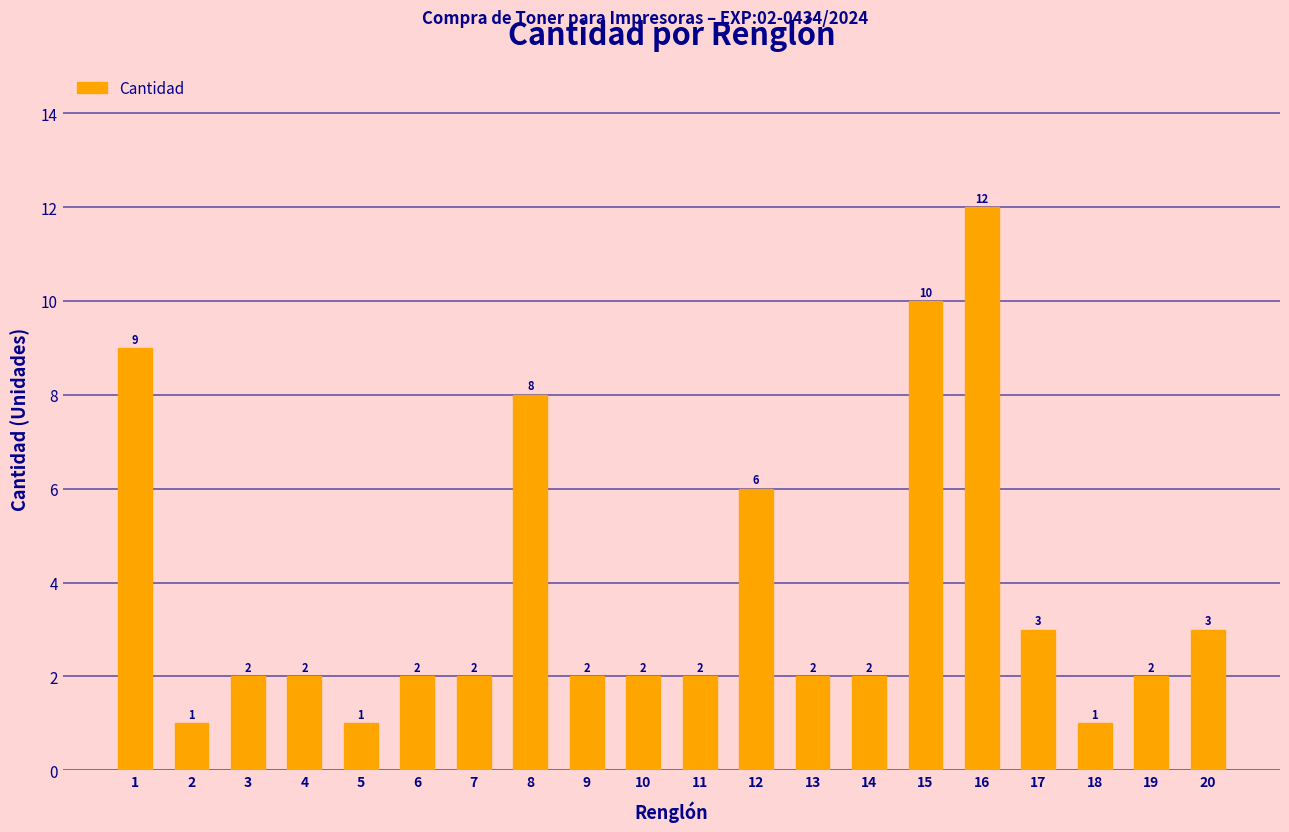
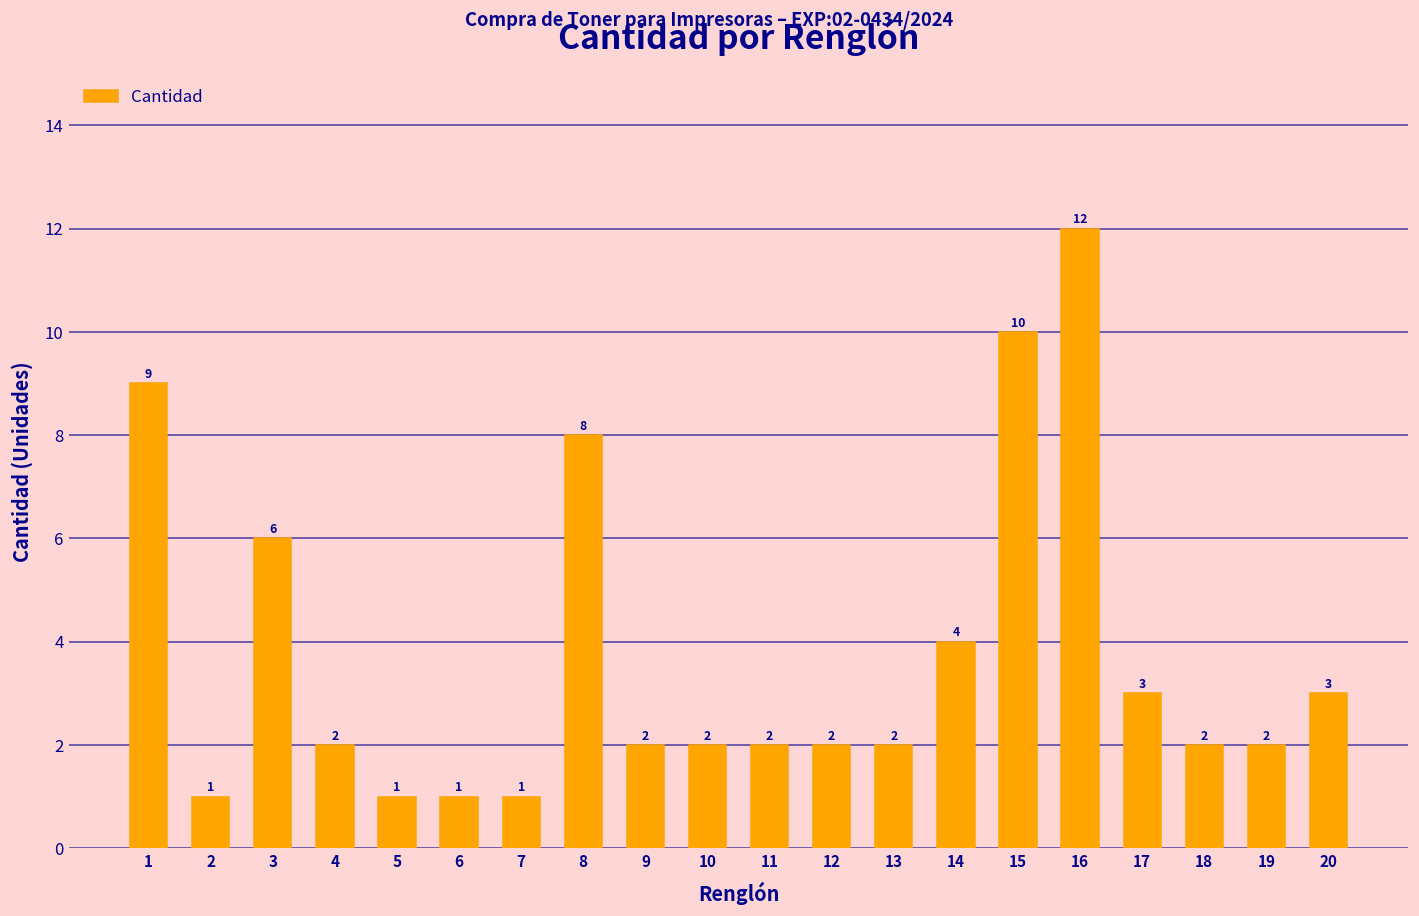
3: 2 -> 6
6: 2 -> 1
7: 2 -> 1
12: 6 -> 2
14: 2 -> 4
18: 1 -> 2
